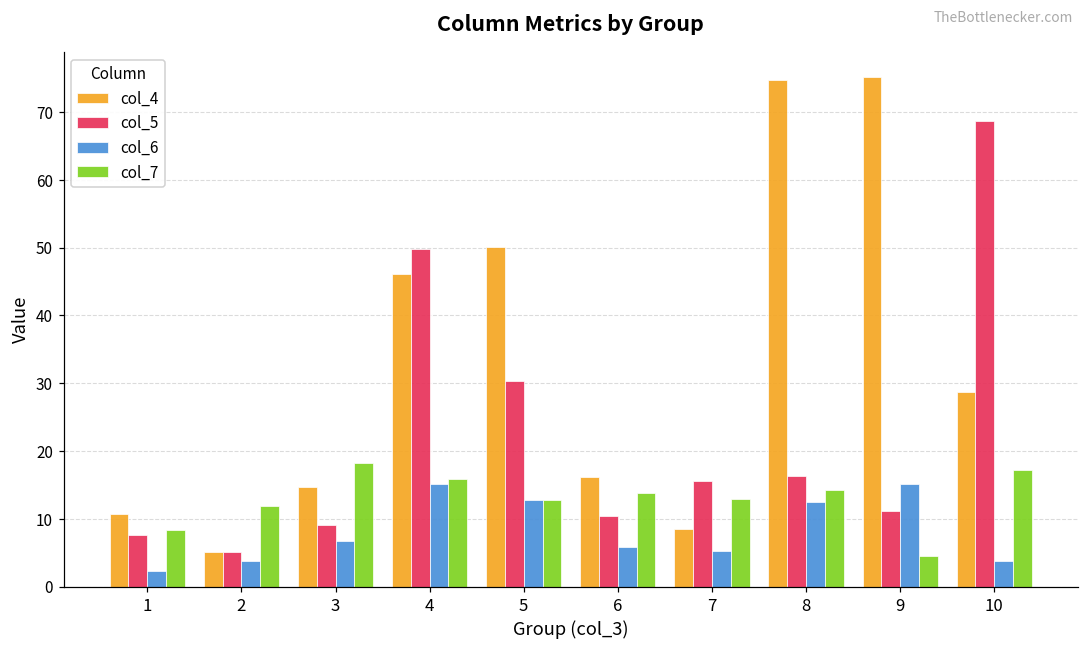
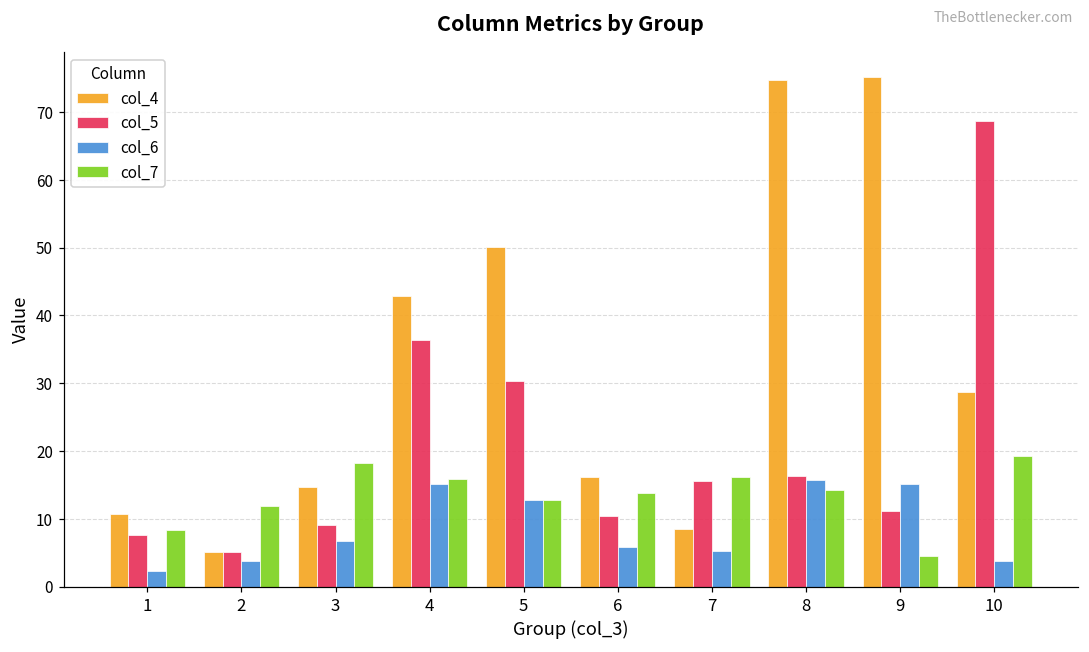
col_4, 4: 46 -> 43
col_5, 4: 50 -> 36
col_7, 7: 13 -> 16
col_6, 8: 13 -> 16
col_7, 10: 17 -> 19
